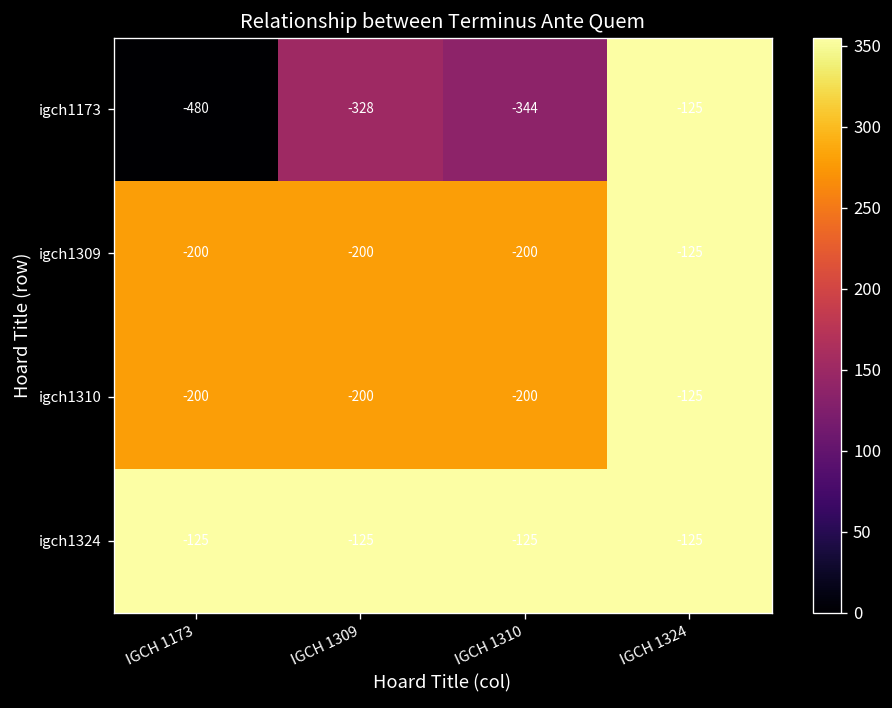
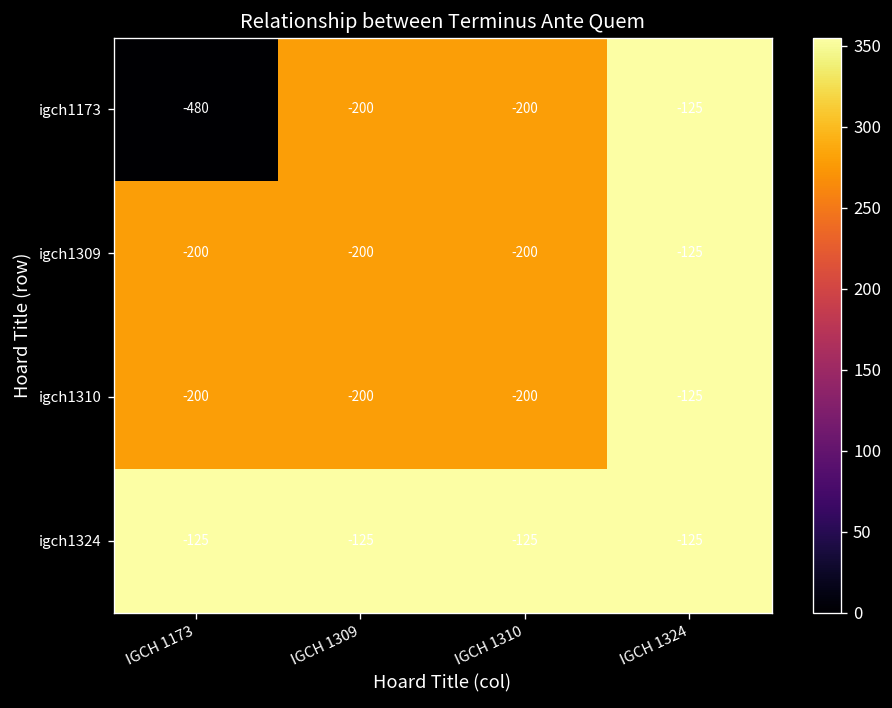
igch1173, IGCH 1309: -328 -> -200
igch1173, IGCH 1310: -344 -> -200
